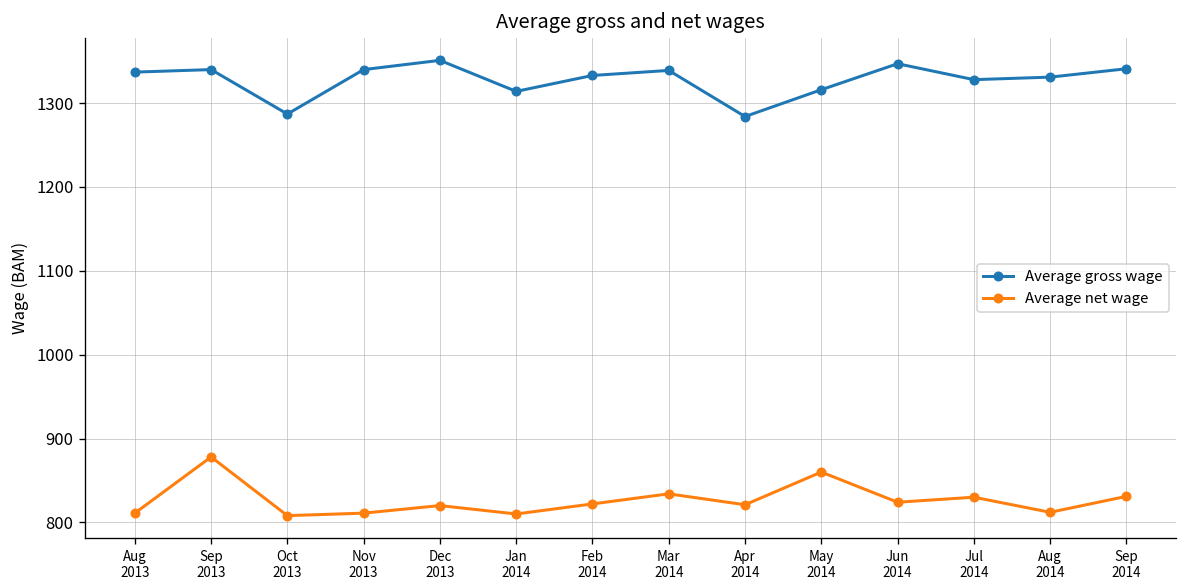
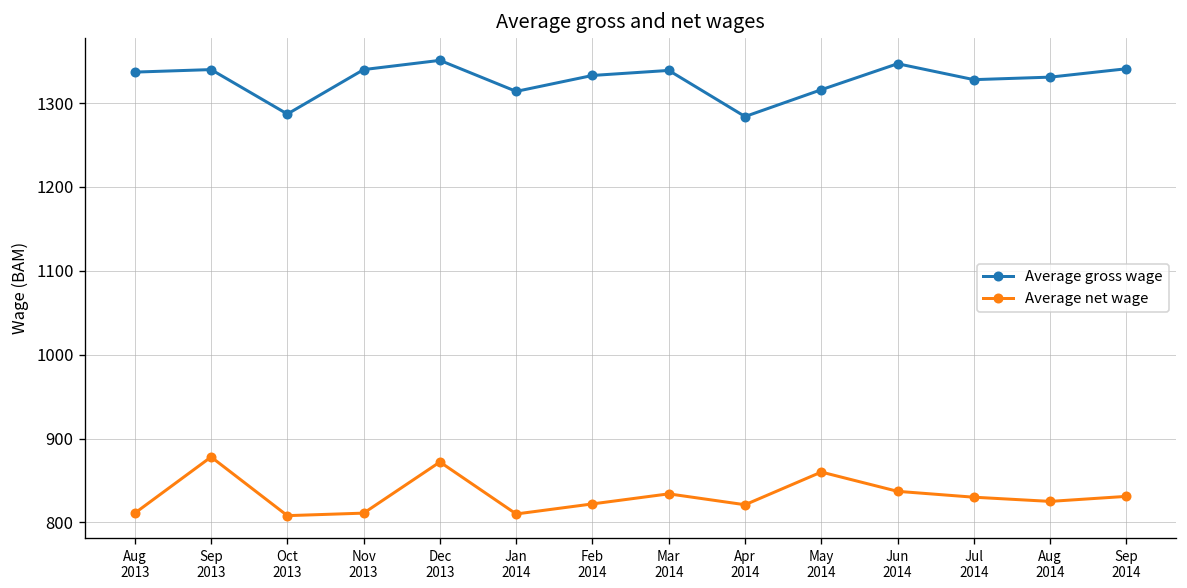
Average net wage, Dec 2013: 820 -> 870
Average net wage, Jun 2014: 820 -> 840
Average net wage, Aug 2014: 810 -> 830
